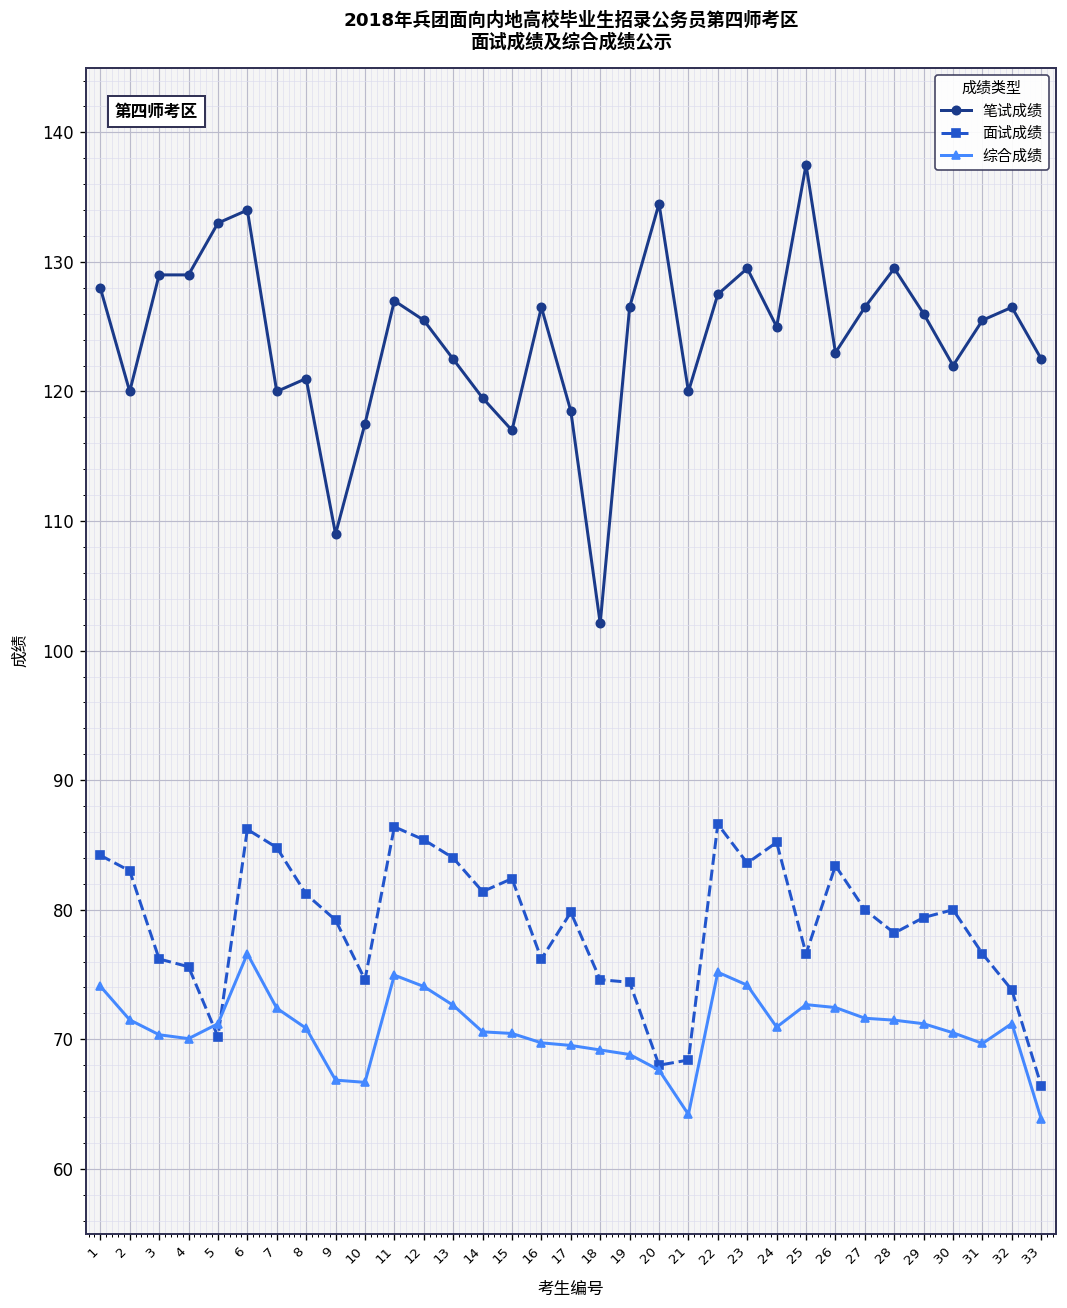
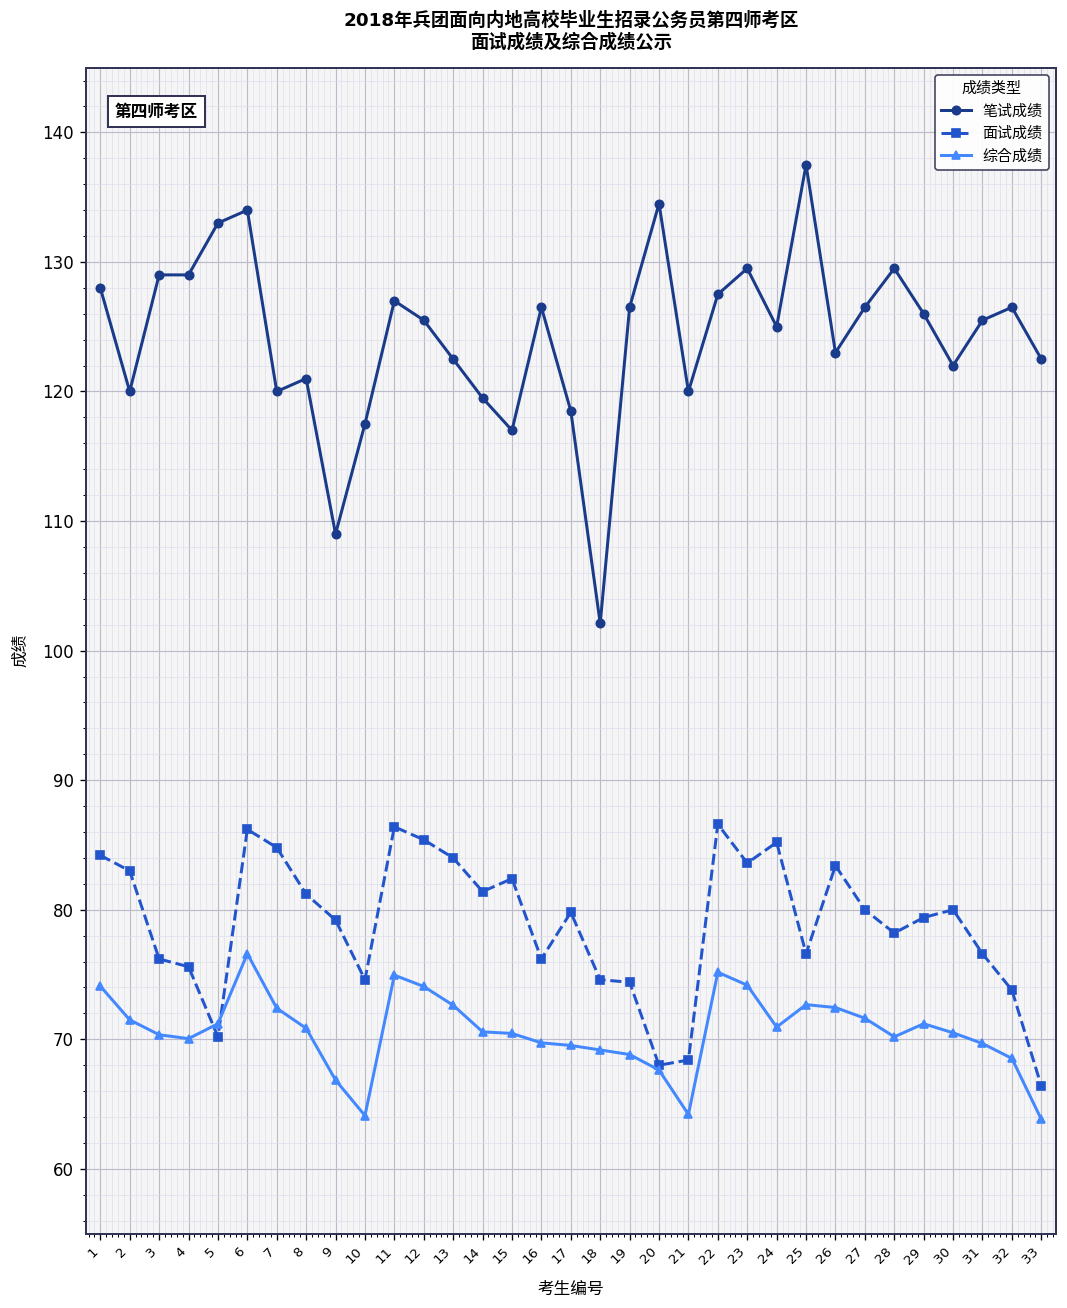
综合成绩, 10: 66.7 -> 64.1
综合成绩, 28: 71.5 -> 70.2
综合成绩, 32: 71.2 -> 68.5
